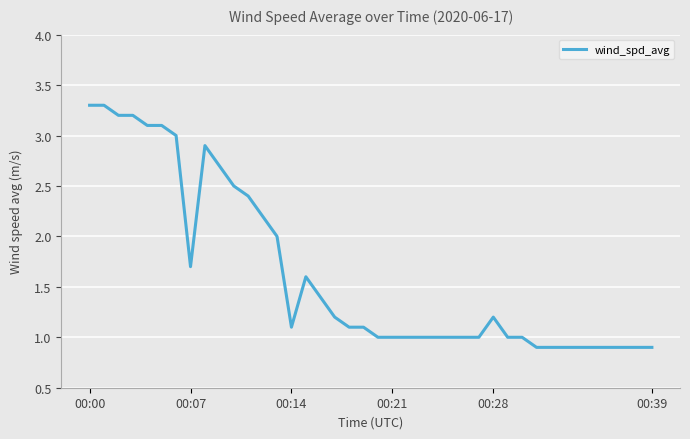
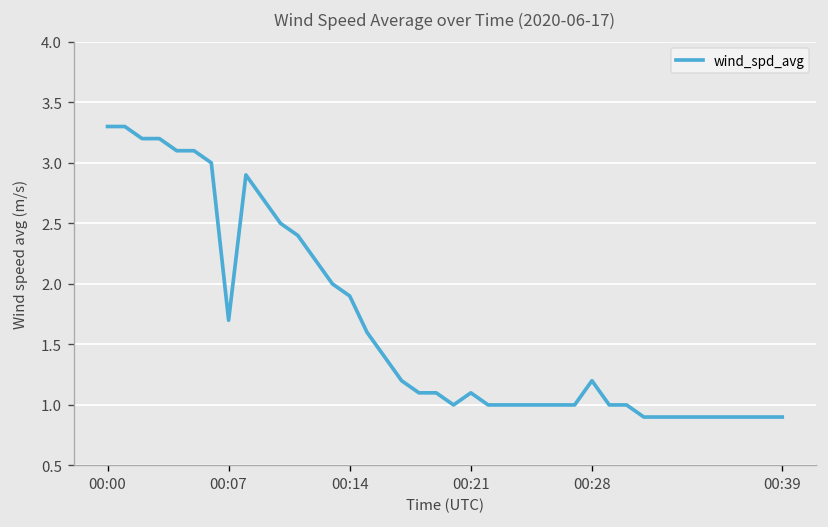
00:14: 1.1 -> 1.9
00:21: 1.0 -> 1.1
